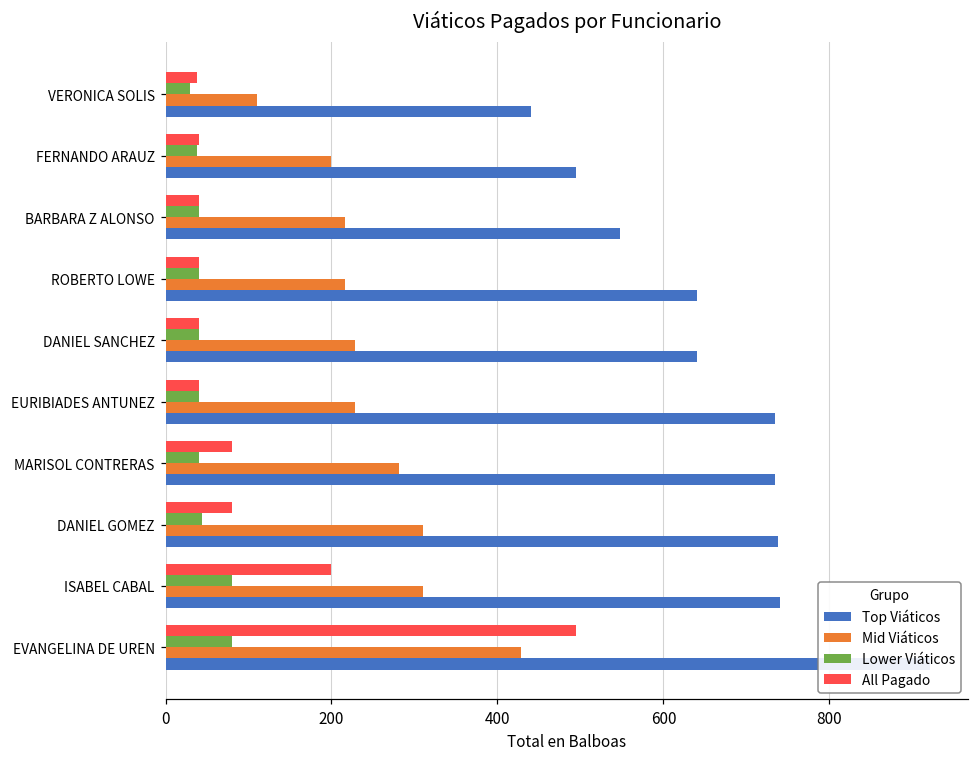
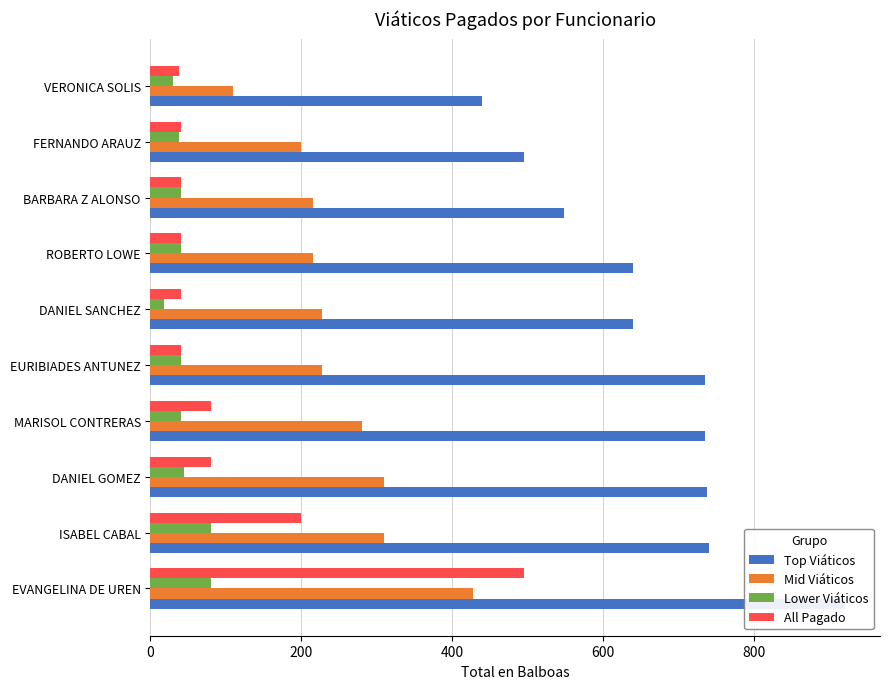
Lower Viáticos, DANIEL SANCHEZ: 40 -> 20
